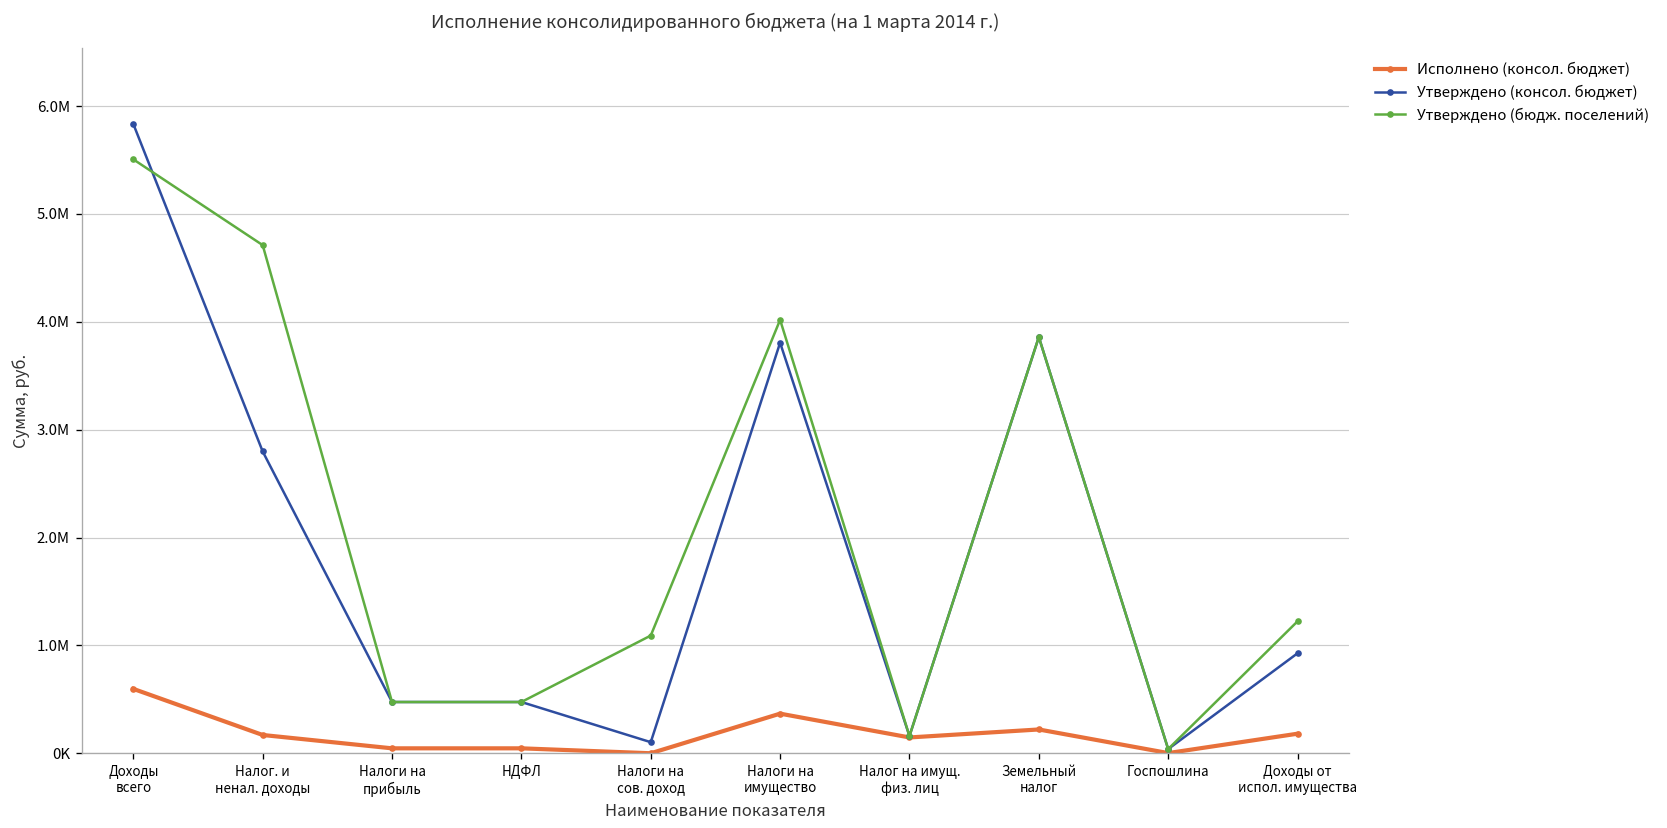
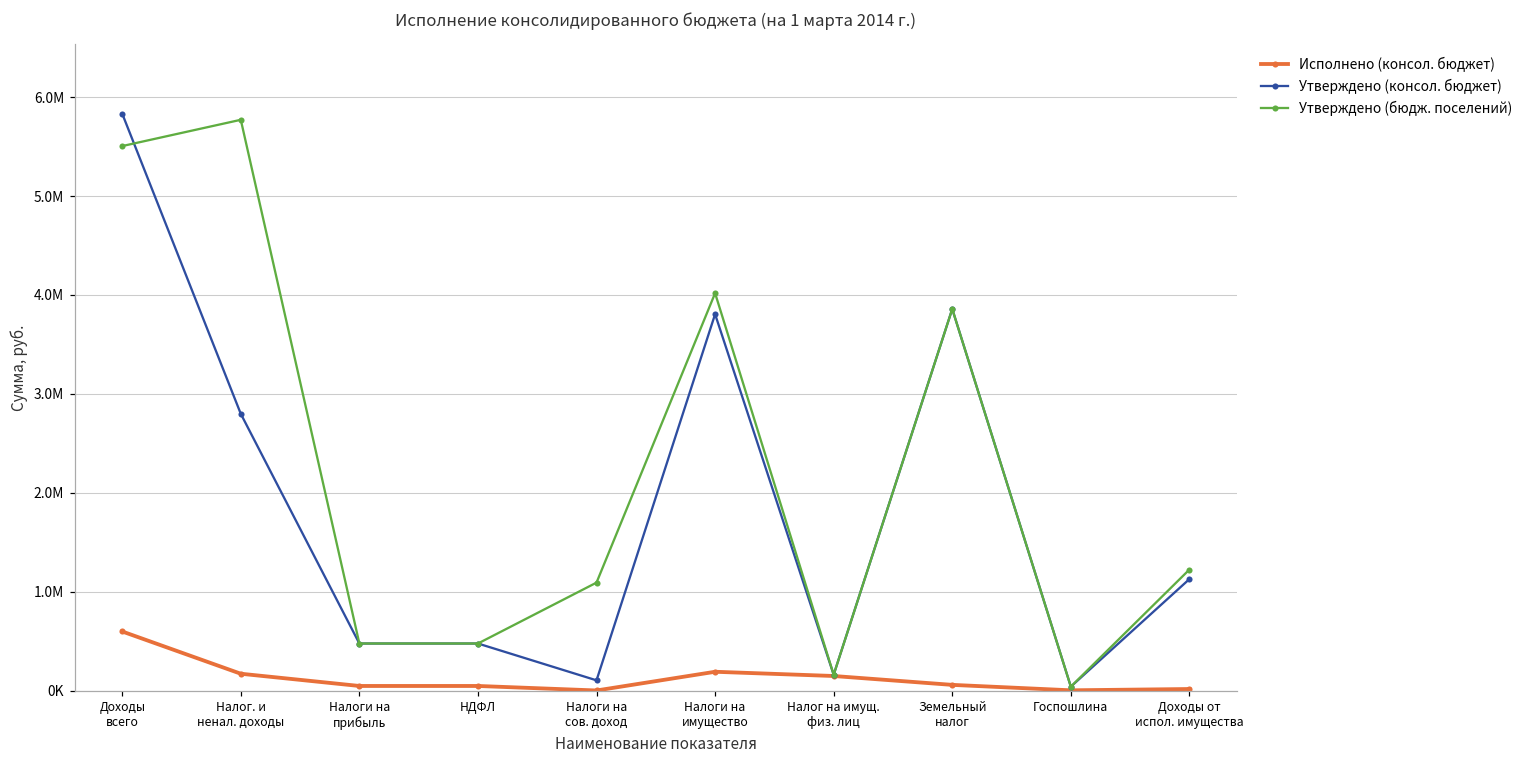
Утверждено (бюдж. поселений), Налог. и ненал. доходы: 4700000 -> 5800000
Исполнено (консол. бюджет), Налоги на имущество: 400000 -> 200000
Исполнено (консол. бюджет), Земельный налог: 200000 -> 100000
Исполнено (консол. бюджет), Доходы от испол. имущества: 200000 -> 0
Утверждено (консол. бюджет), Доходы от испол. имущества: 900000 -> 1100000
